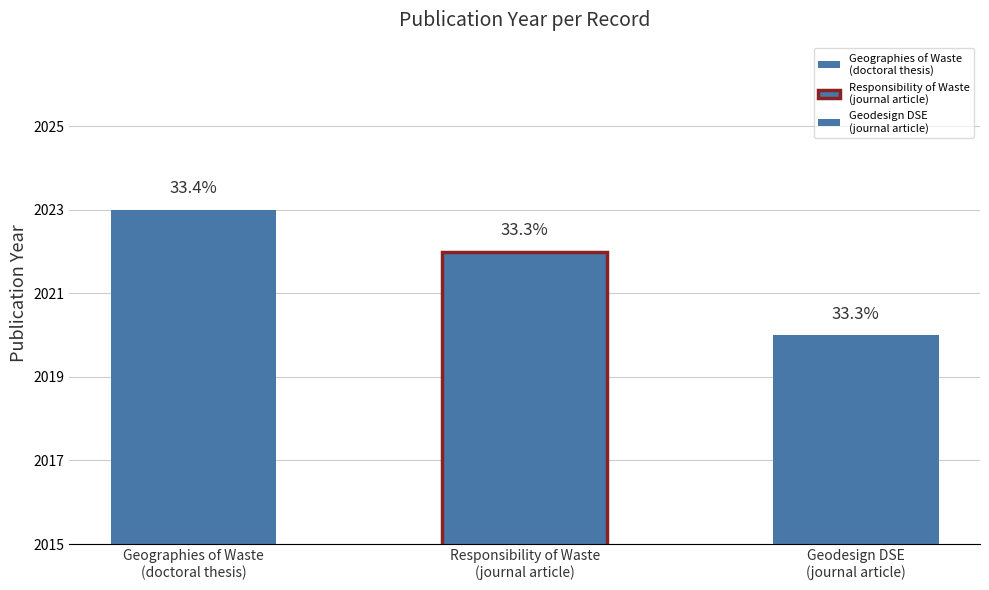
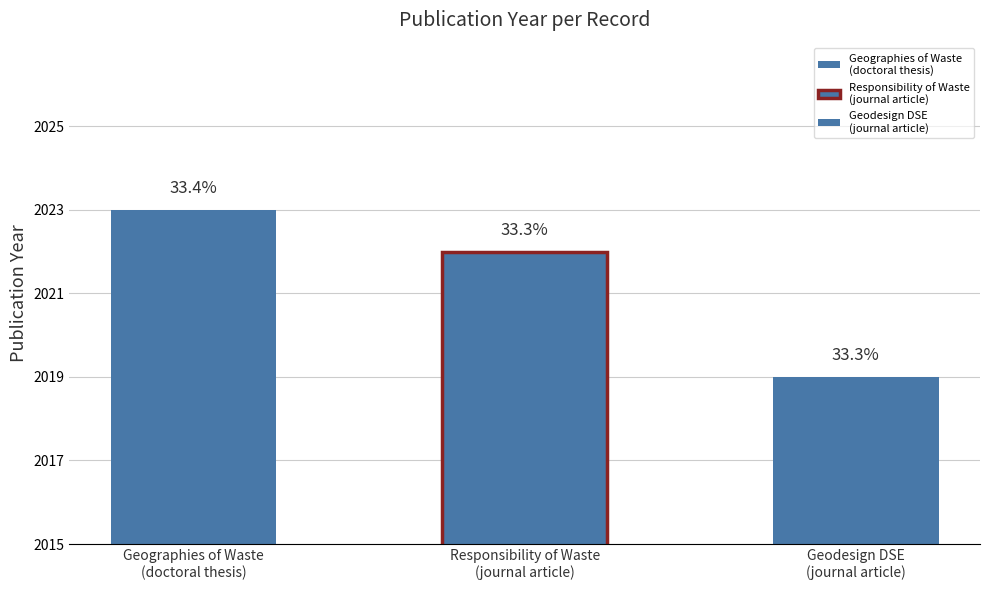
Geodesign DSE (journal article): 2020 -> 2019
